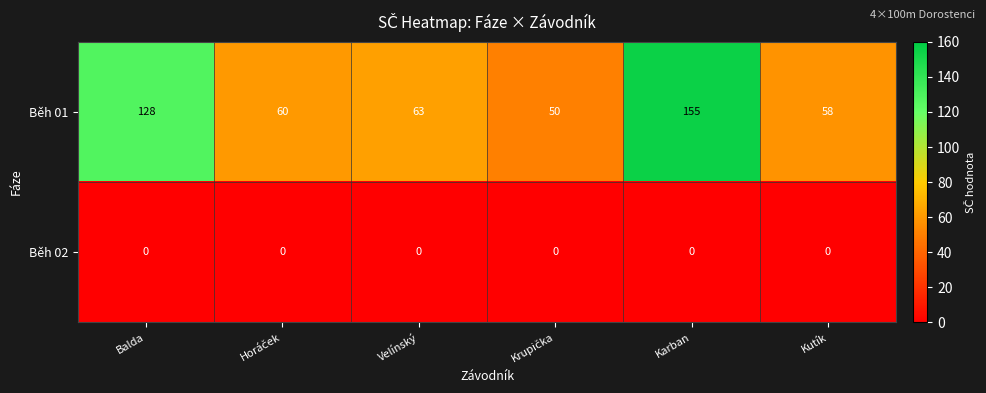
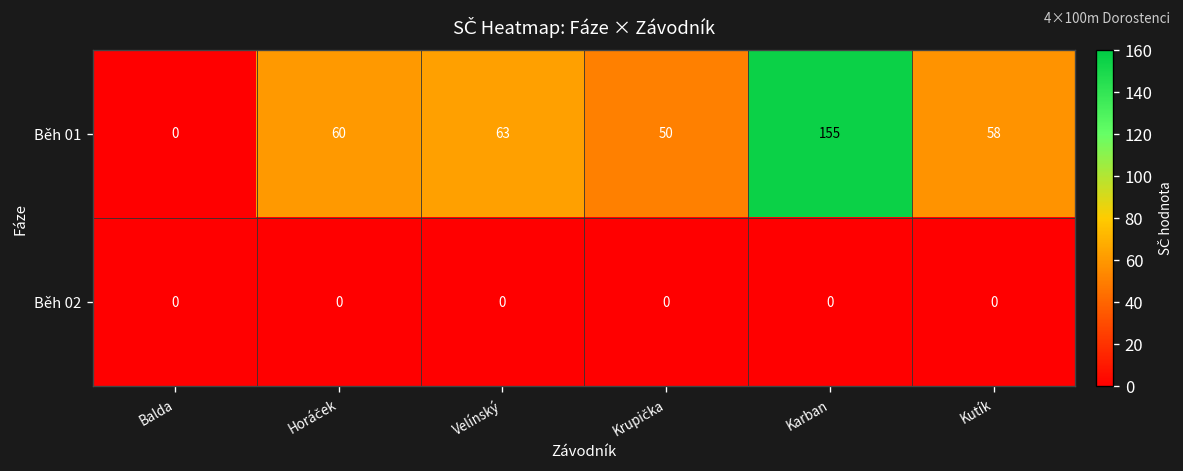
Běh 01, Balda: 128 -> 0
